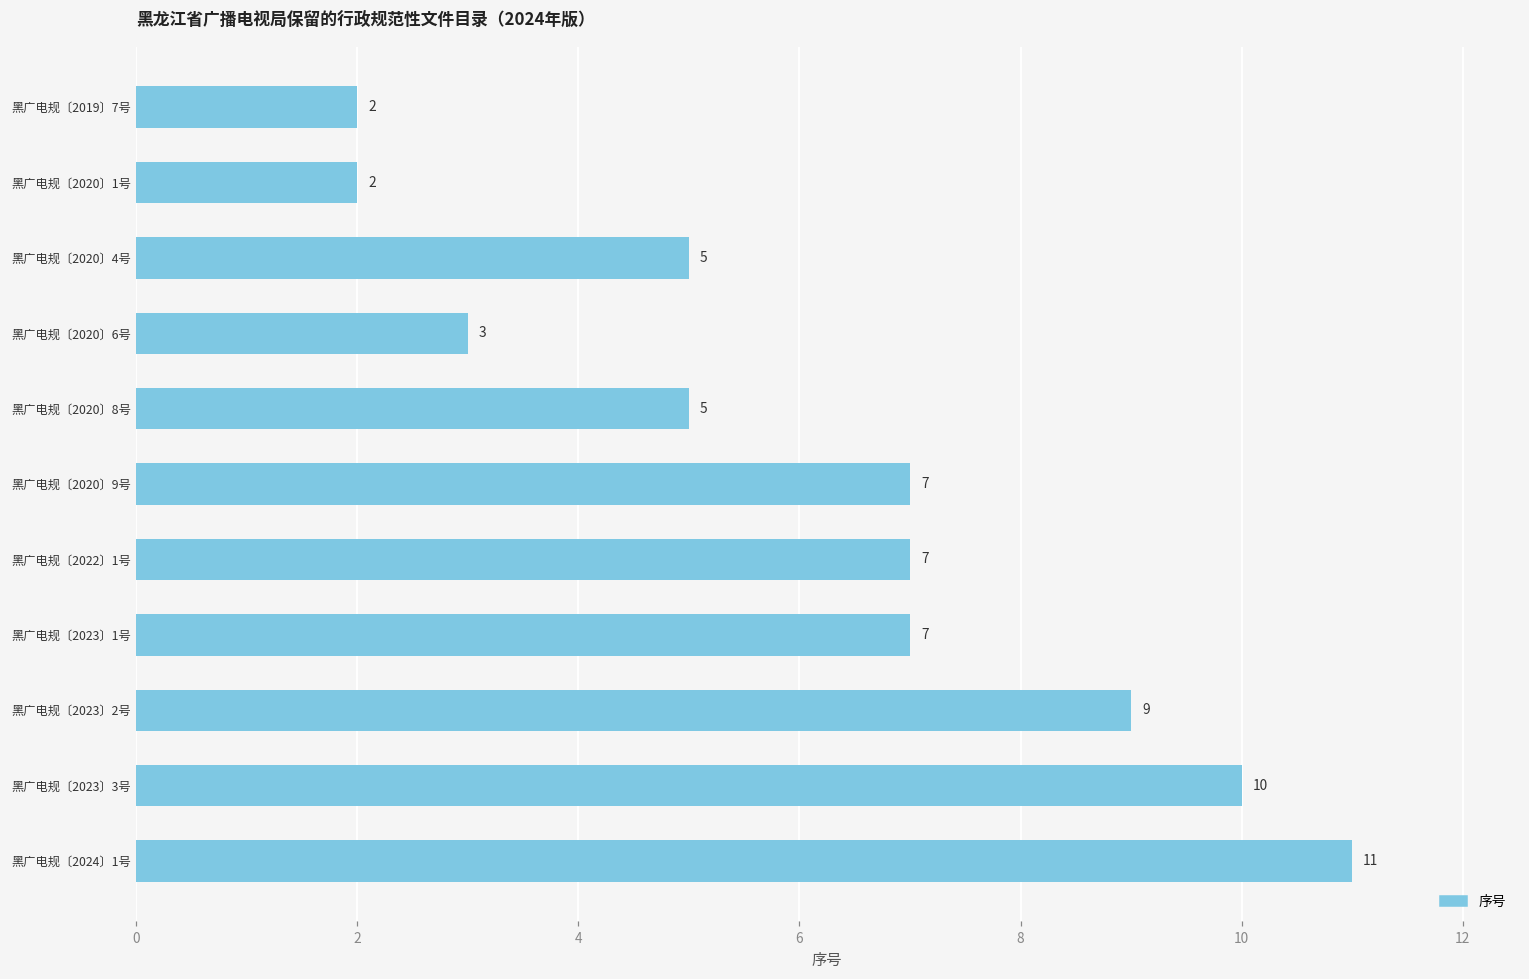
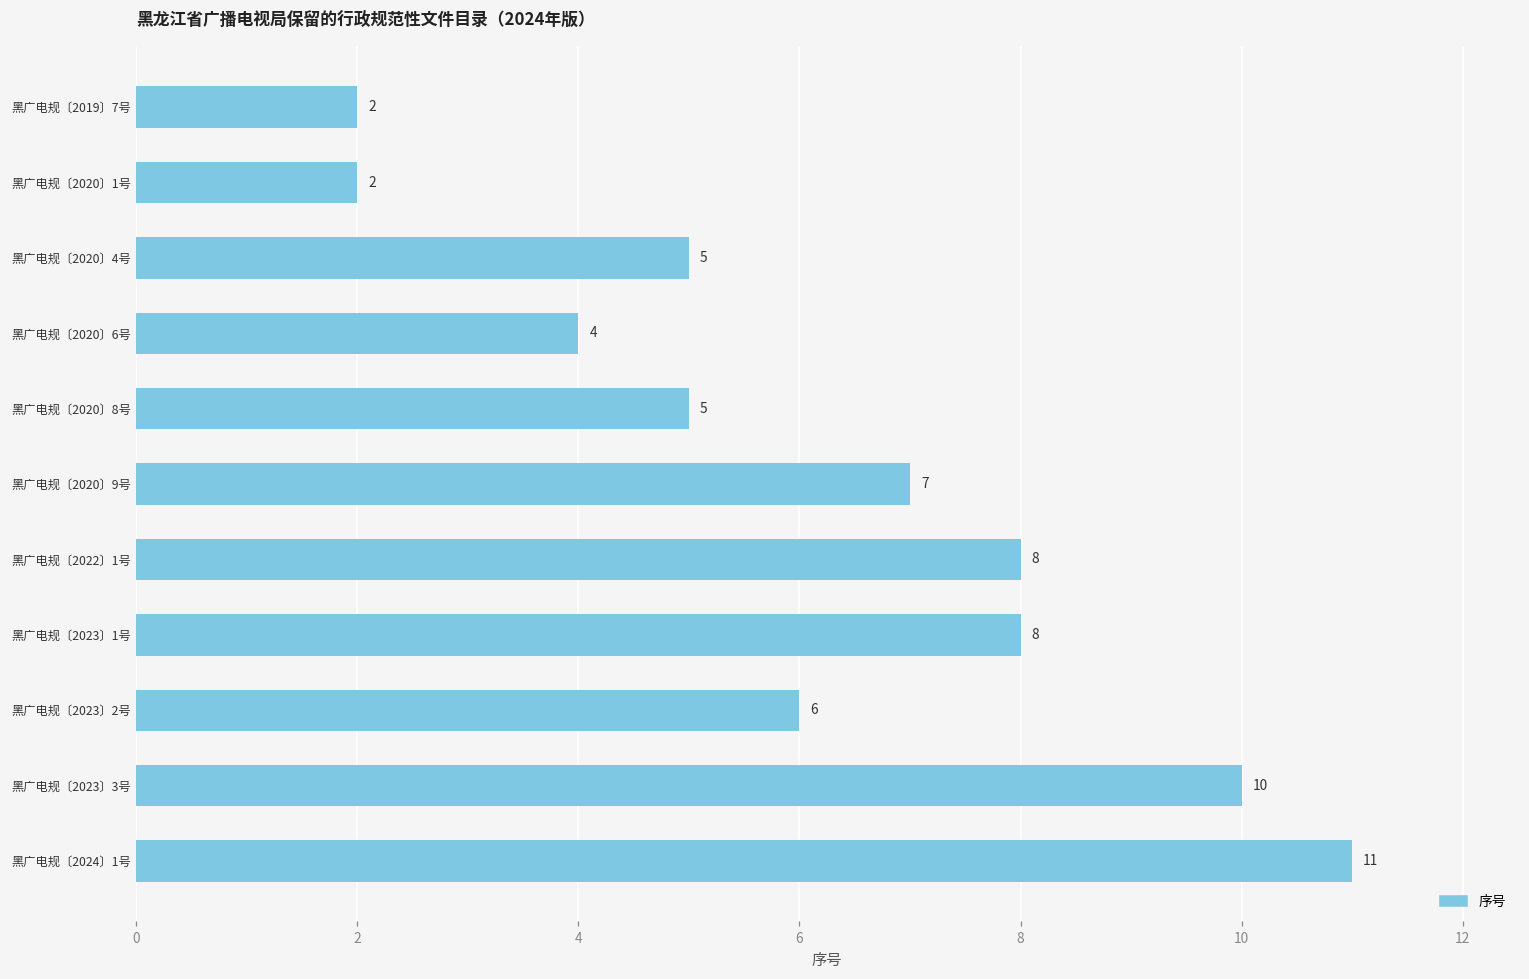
黑广电规〔2020〕6号: 3 -> 4
黑广电规〔2022〕1号: 7 -> 8
黑广电规〔2023〕1号: 7 -> 8
黑广电规〔2023〕2号: 9 -> 6
